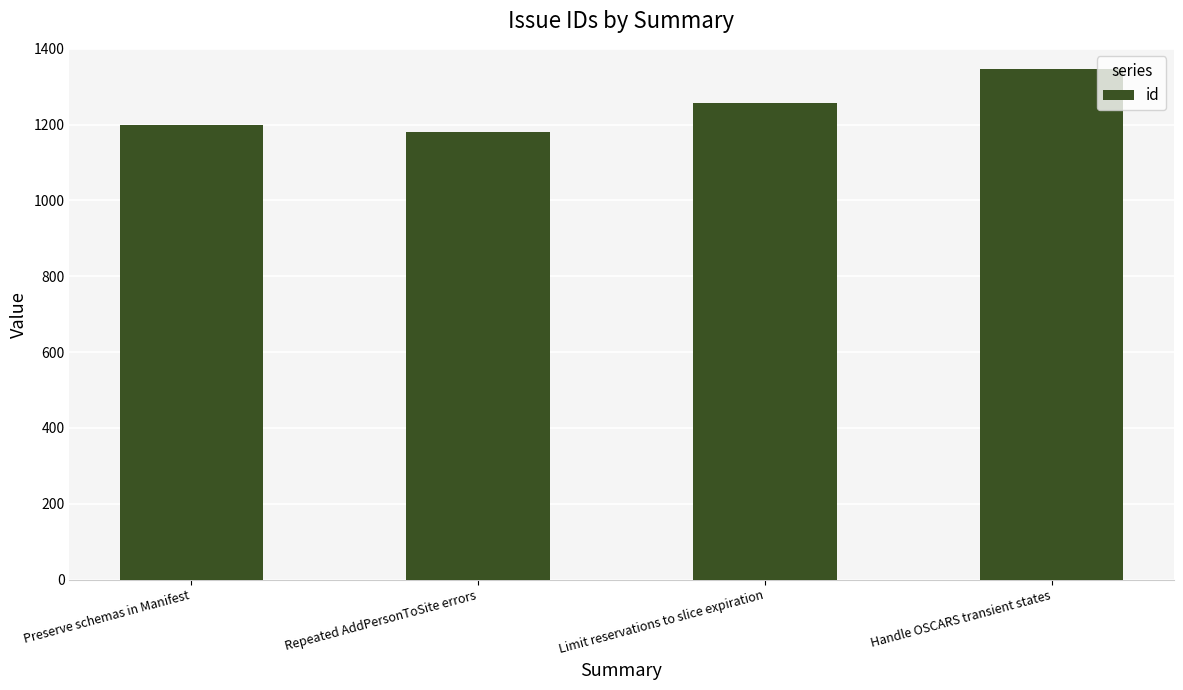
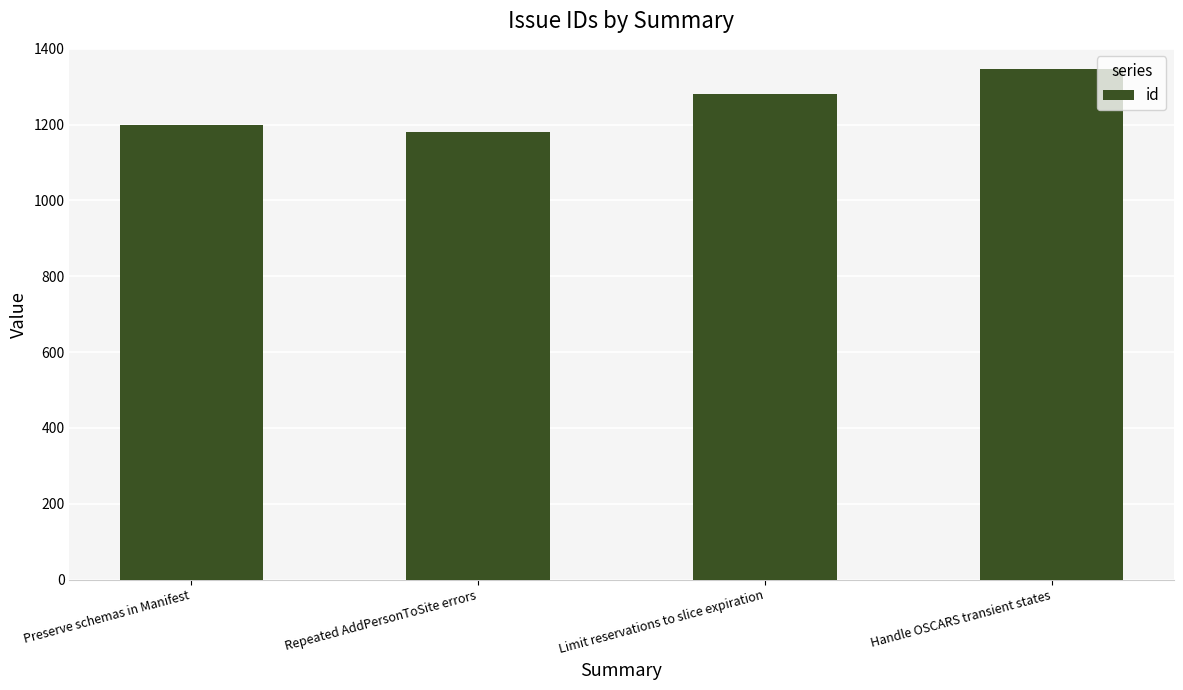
Limit reservations to slice expiration: 1260 -> 1280
